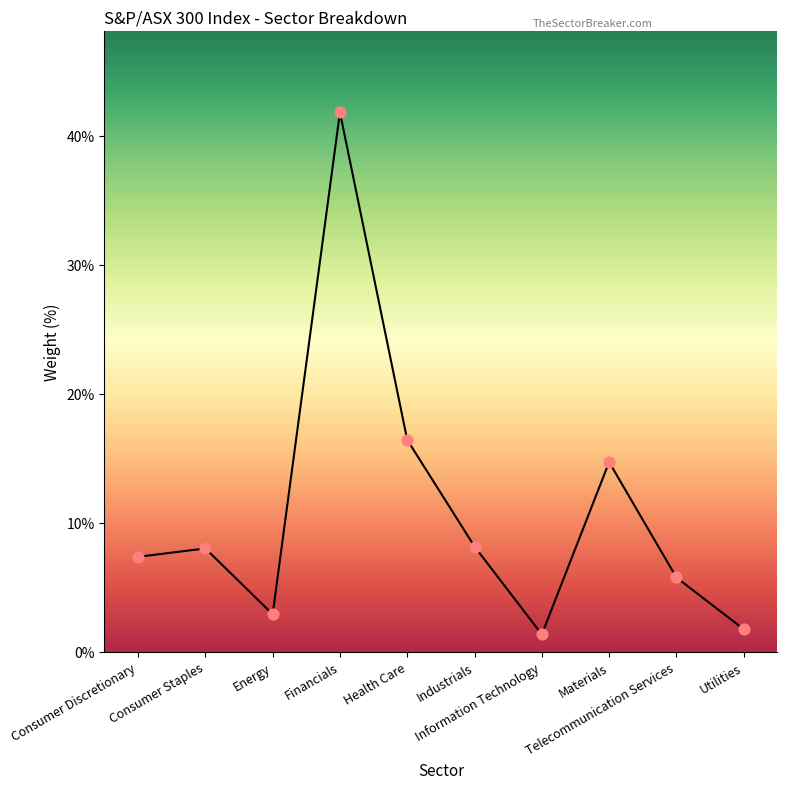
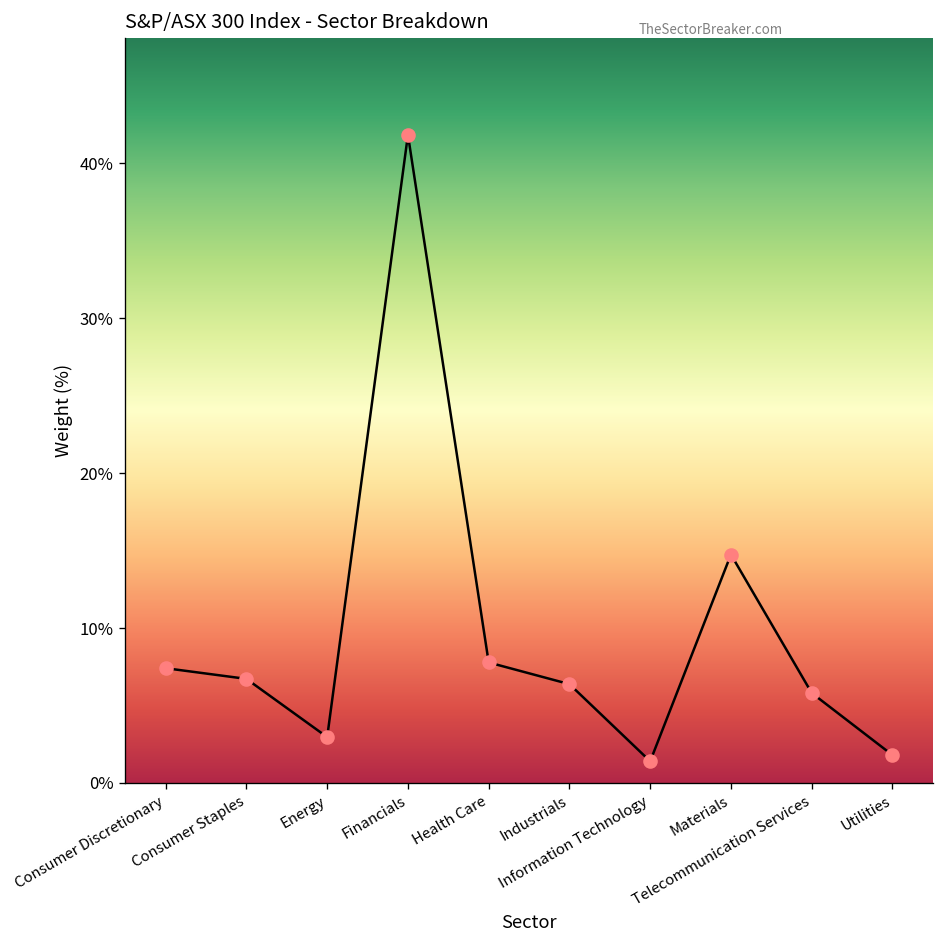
Consumer Staples: 8.1% -> 6.7%
Health Care: 16.5% -> 7.8%
Industrials: 8.2% -> 6.4%
